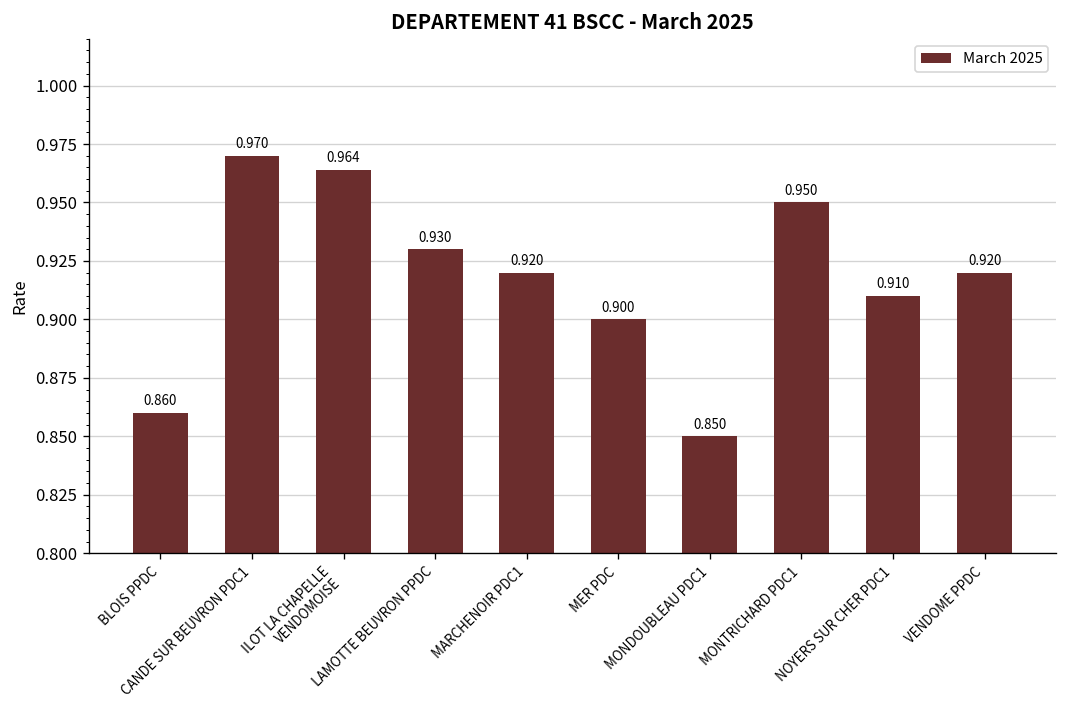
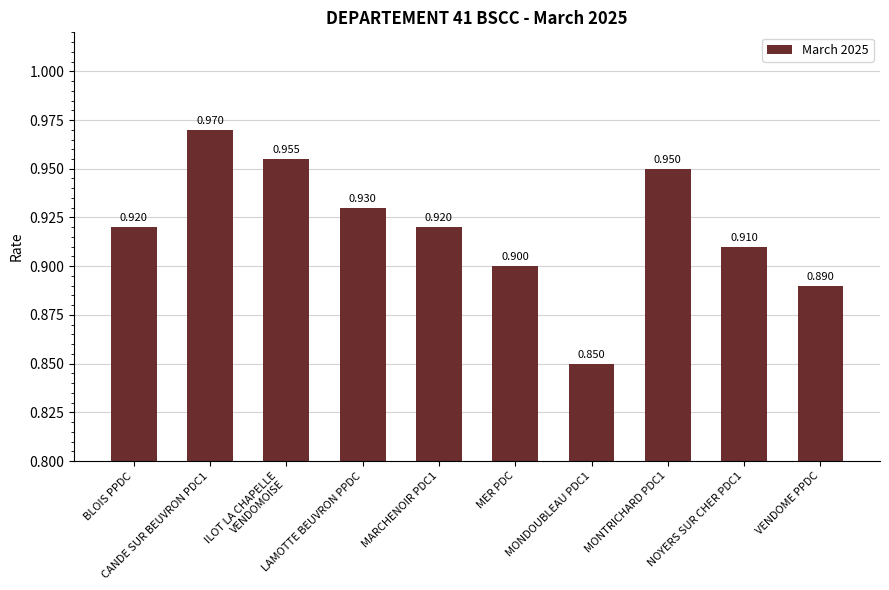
BLOIS PPDC: 0.860 -> 0.920
ILOT LA CHAPELLE VENDOMOISE: 0.964 -> 0.955
VENDOME PPDC: 0.920 -> 0.890
